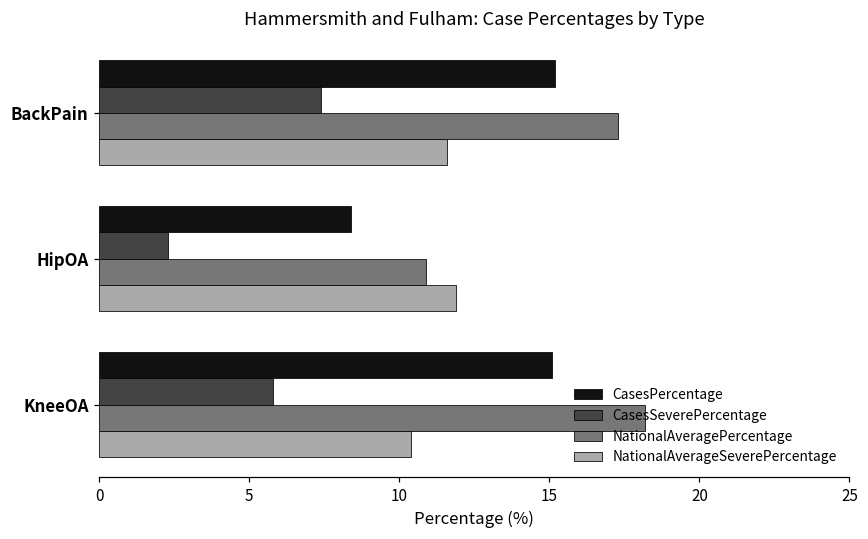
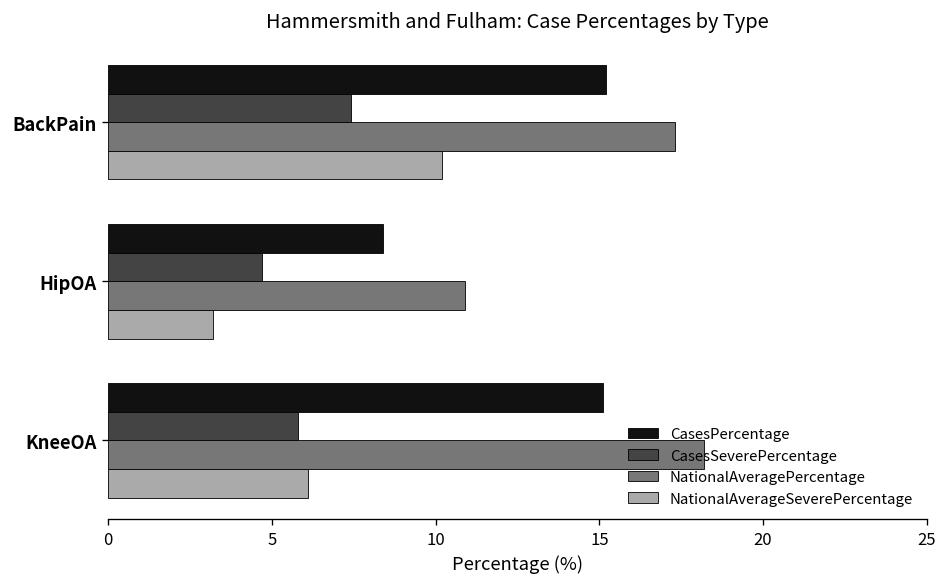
NationalAverageSeverePercentage, BackPain: 11.6 -> 10.2
CasesSeverePercentage, HipOA: 2.3 -> 4.7
NationalAverageSeverePercentage, HipOA: 11.9 -> 3.2
NationalAverageSeverePercentage, KneeOA: 10.4 -> 6.1
